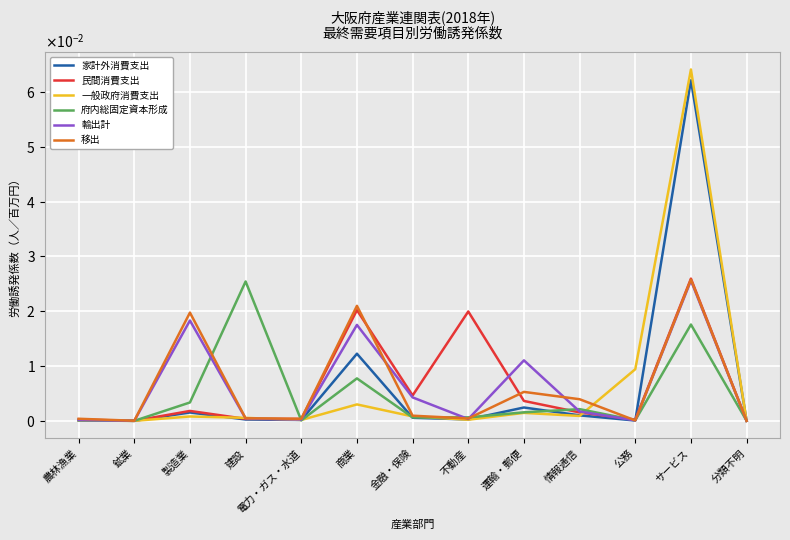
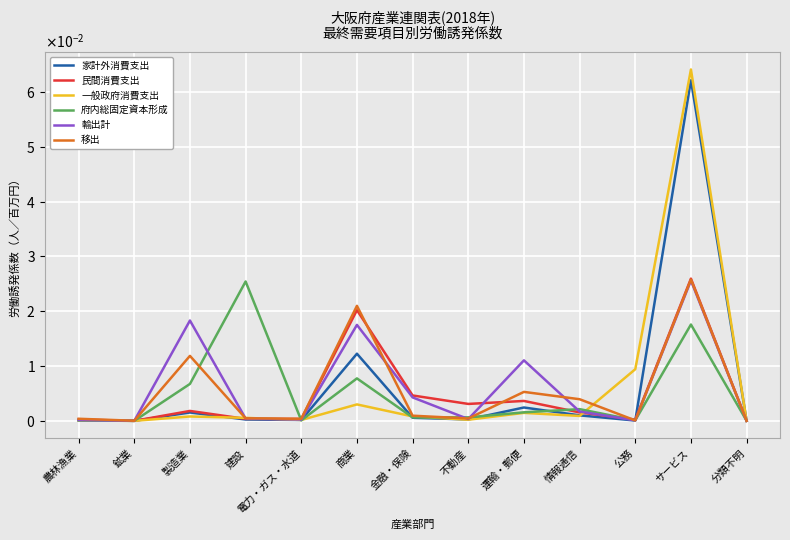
府内総固定資本形成, 製造業: 0.003 -> 0.007
移出, 製造業: 0.020 -> 0.012
民間消費支出, 不動産: 0.020 -> 0.003
